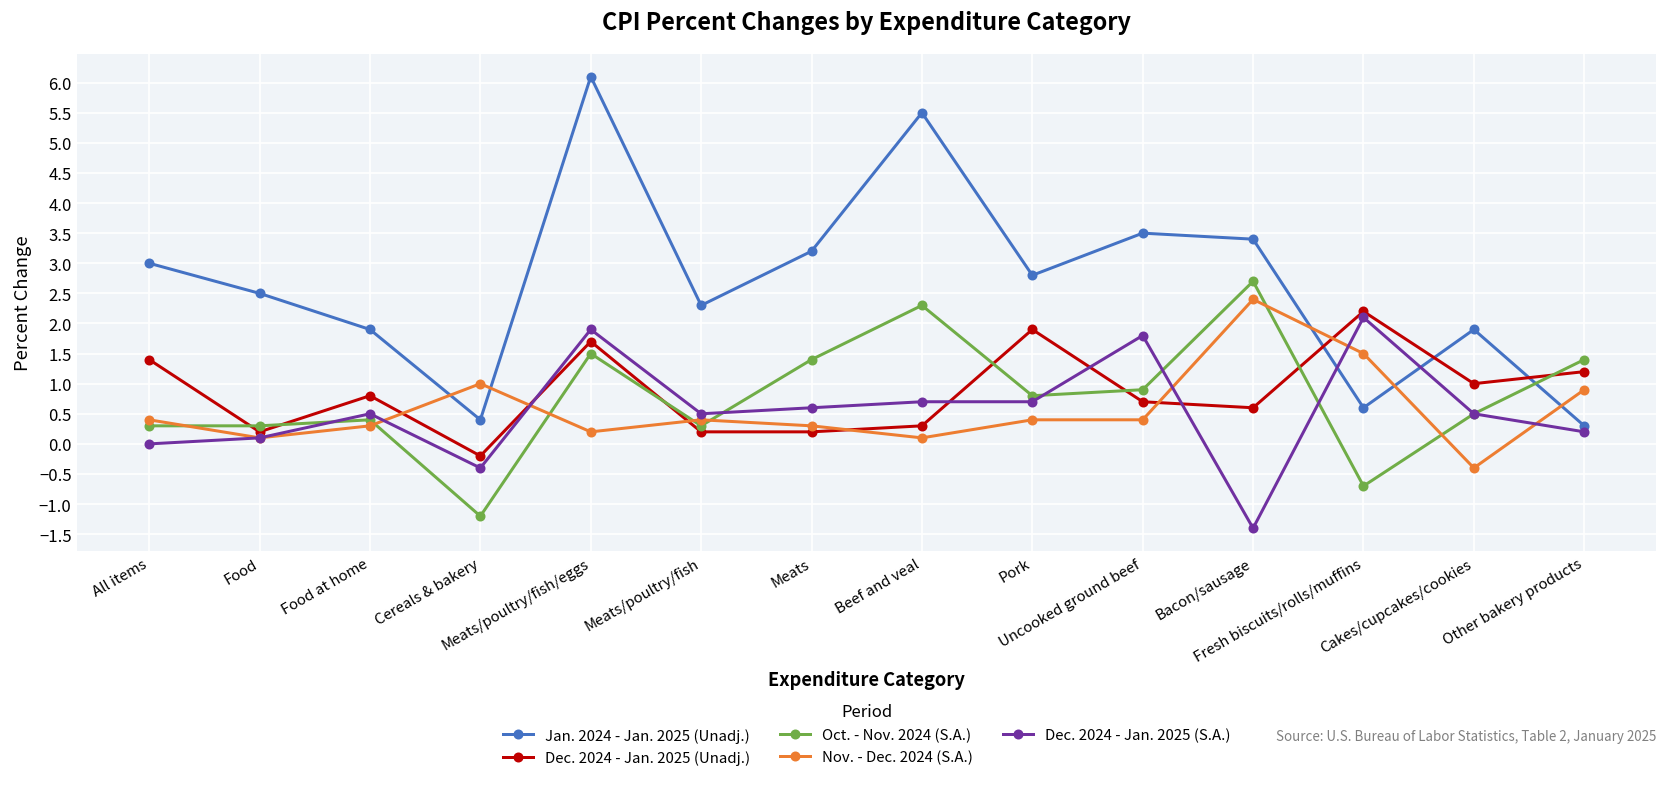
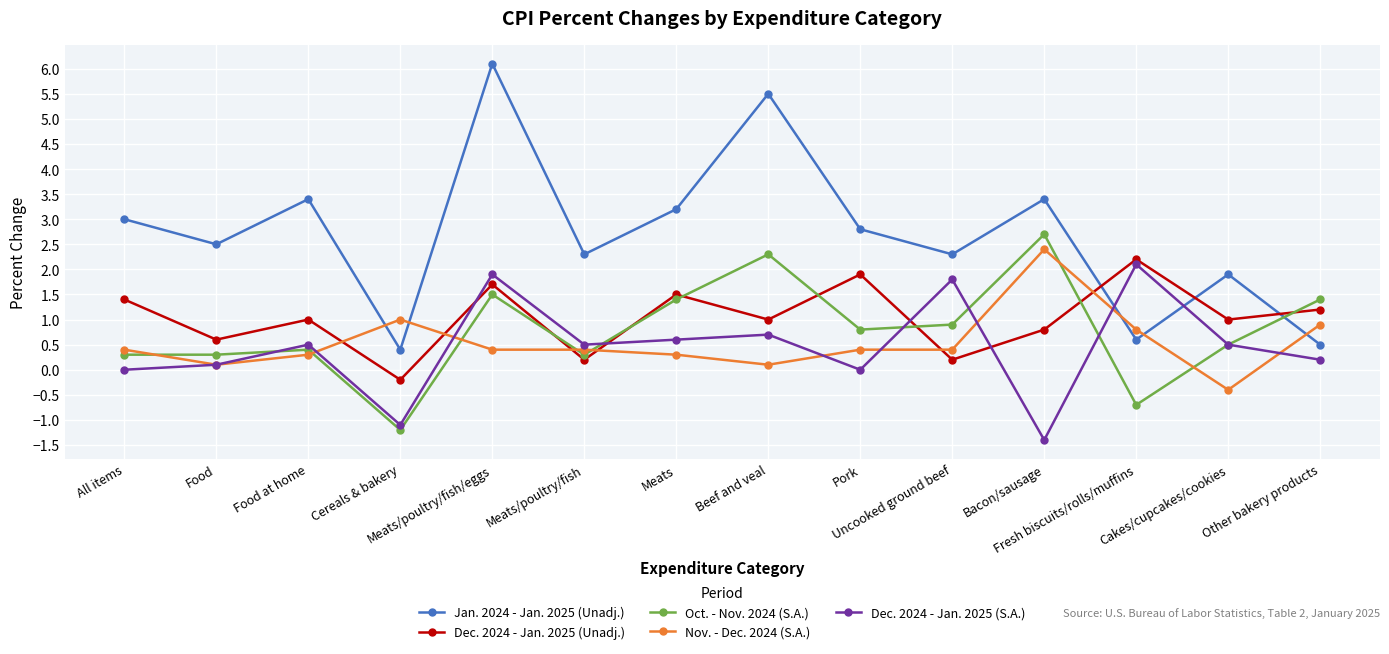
Dec. 2024 - Jan. 2025 (Unadj.), Food: 0.2 -> 0.6
Jan. 2024 - Jan. 2025 (Unadj.), Food at home: 1.9 -> 3.4
Dec. 2024 - Jan. 2025 (Unadj.), Food at home: 0.8 -> 1.0
Dec. 2024 - Jan. 2025 (S.A.), Cereals & bakery: -0.4 -> -1.1
Nov. - Dec. 2024 (S.A.), Meats/poultry/fish/eggs: 0.2 -> 0.4
Dec. 2024 - Jan. 2025 (Unadj.), Meats: 0.2 -> 1.5
Dec. 2024 - Jan. 2025 (Unadj.), Beef and veal: 0.3 -> 1.0
Dec. 2024 - Jan. 2025 (S.A.), Pork: 0.7 -> 0.0
Jan. 2024 - Jan. 2025 (Unadj.), Uncooked ground beef: 3.5 -> 2.3
Dec. 2024 - Jan. 2025 (Unadj.), Uncooked ground beef: 0.7 -> 0.2
Dec. 2024 - Jan. 2025 (Unadj.), Bacon/sausage: 0.6 -> 0.8
Nov. - Dec. 2024 (S.A.), Fresh biscuits/rolls/muffins: 1.5 -> 0.8
Jan. 2024 - Jan. 2025 (Unadj.), Other bakery products: 0.3 -> 0.5
